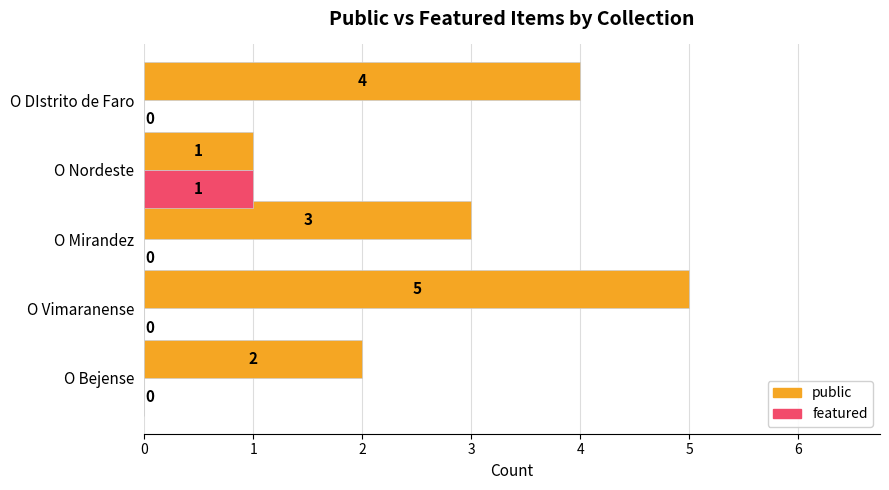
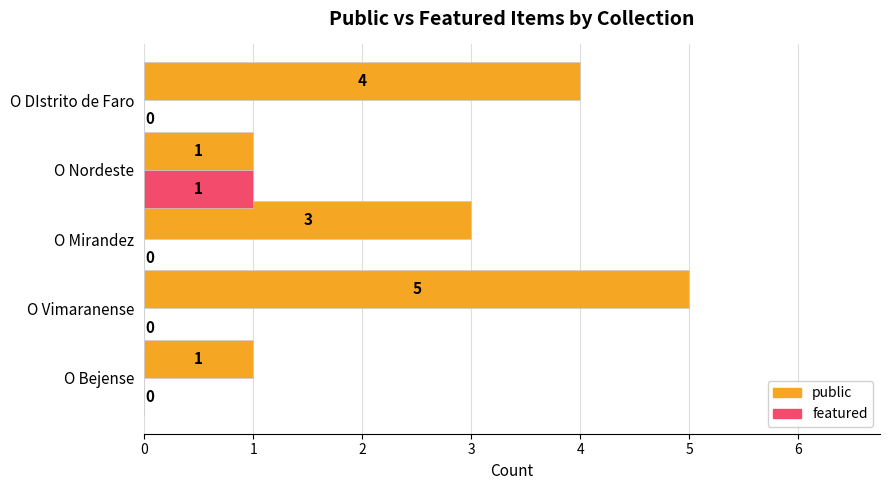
public, O Bejense: 2 -> 1
